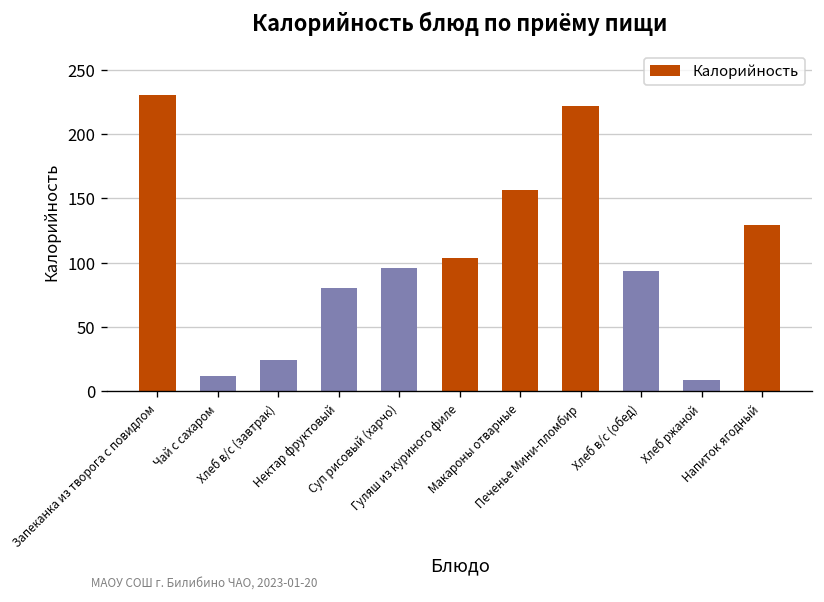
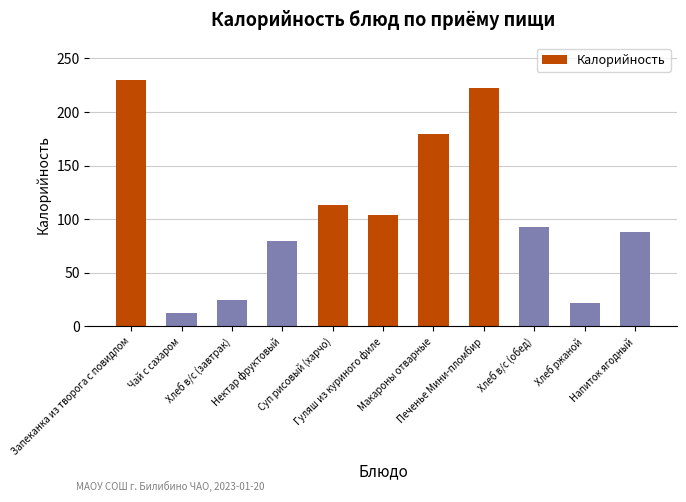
Суп рисовый (харчо): 96 -> 113
Макароны отварные: 157 -> 180
Хлеб ржаной: 9 -> 22
Напиток ягодный: 130 -> 88
